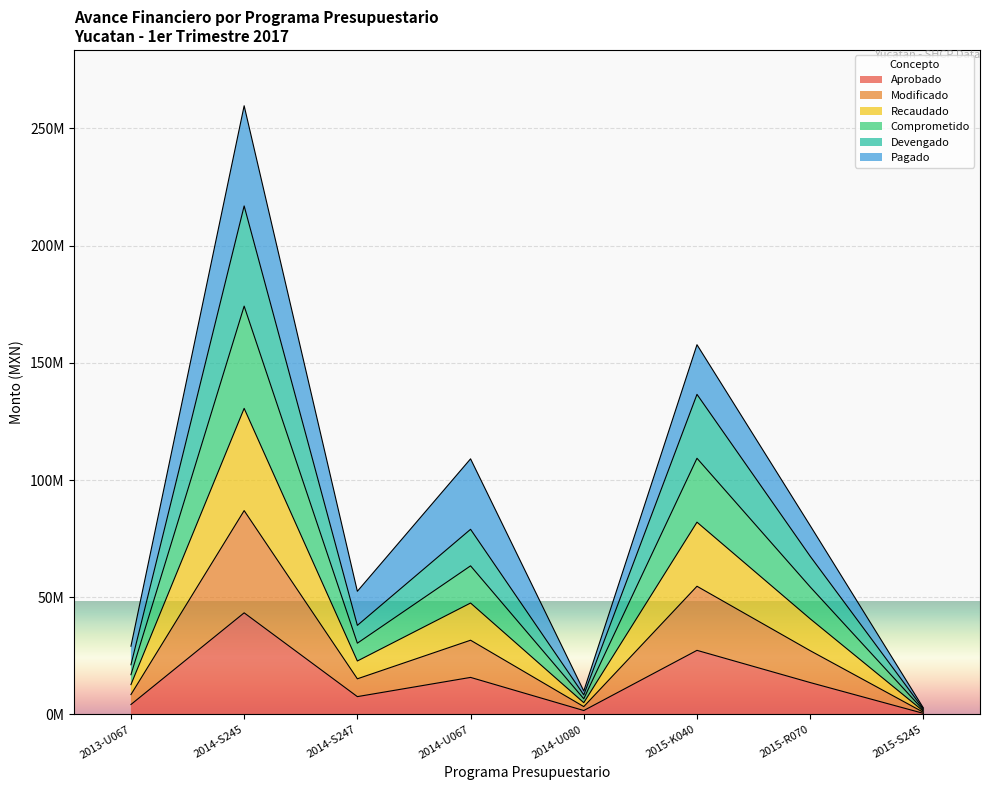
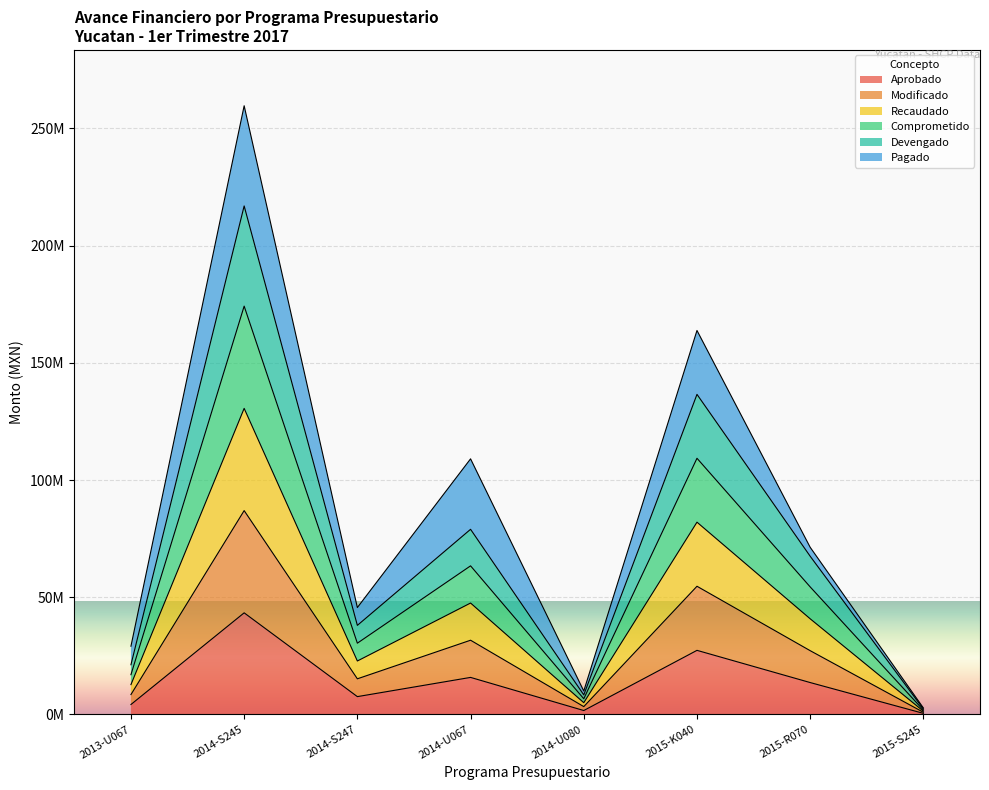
Pagado, 2014-S247: 15000000 -> 8000000
Pagado, 2015-K040: 21000000 -> 27000000
Pagado, 2015-R070: 13000000 -> 4000000
